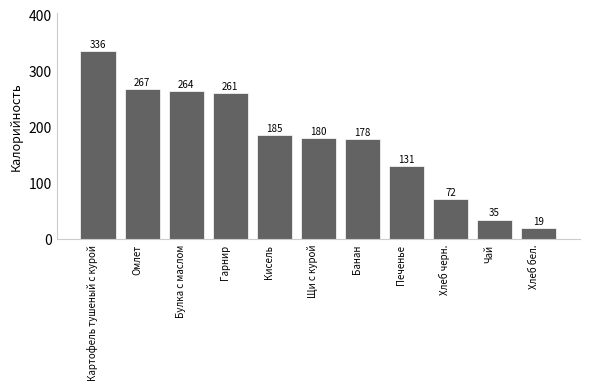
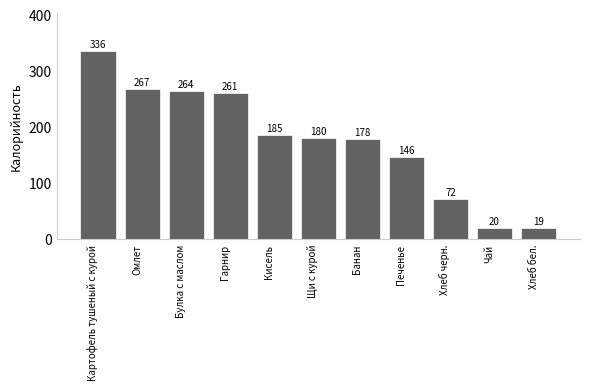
Печенье: 131 -> 146
Чай: 35 -> 20
